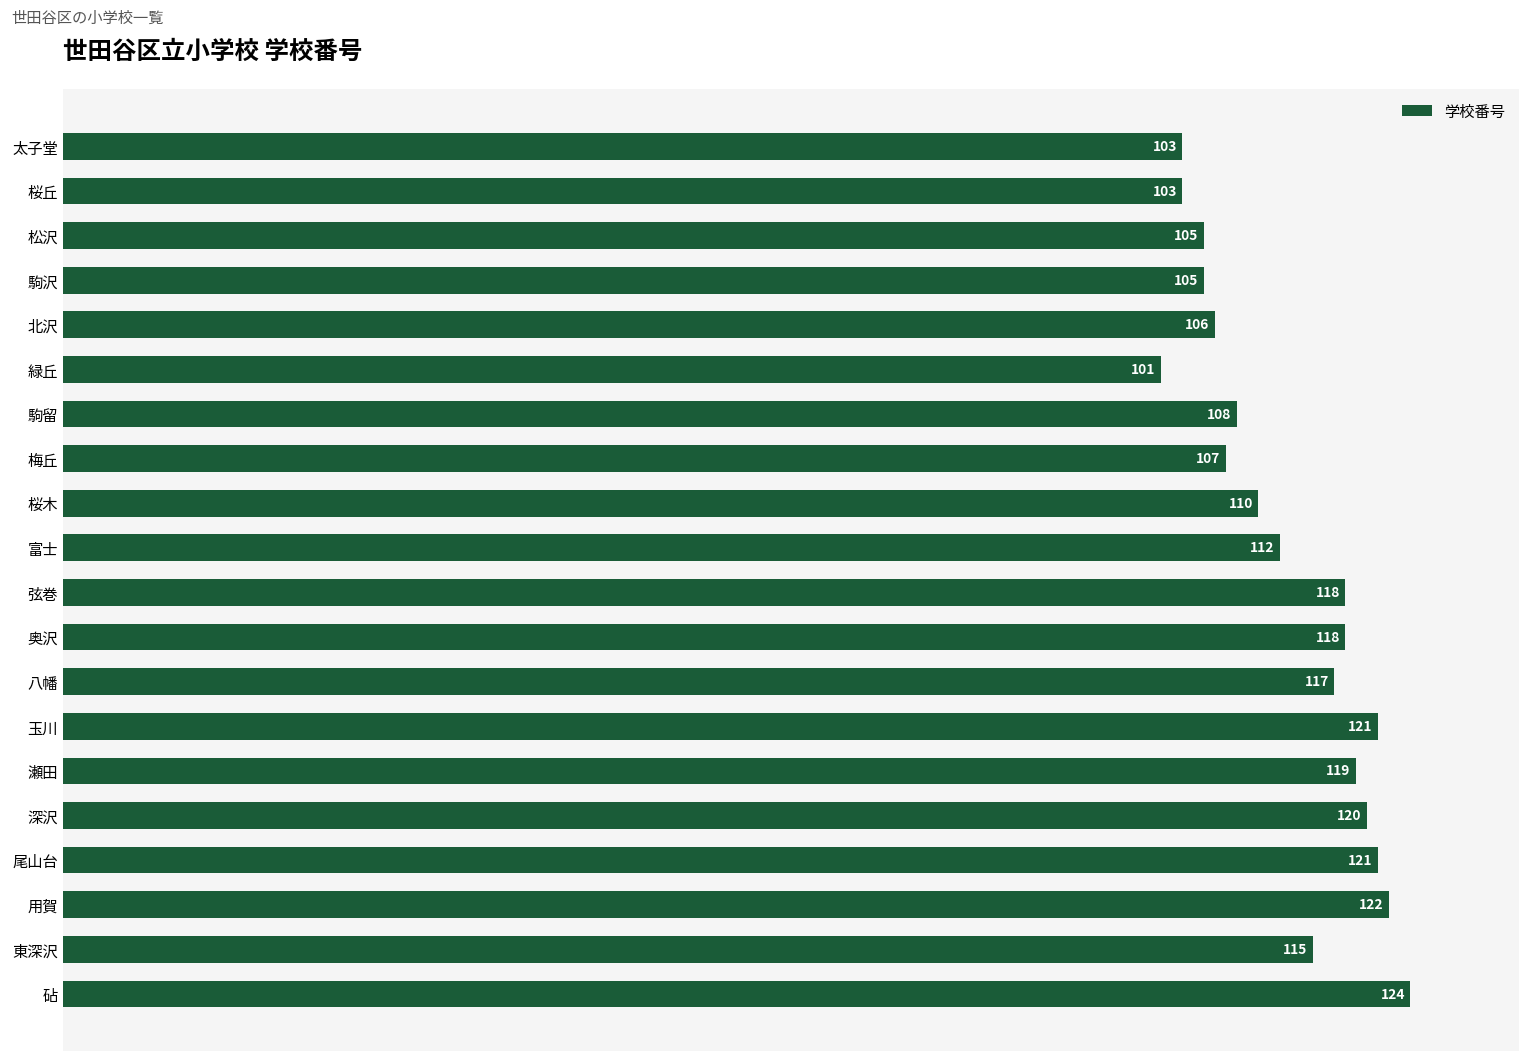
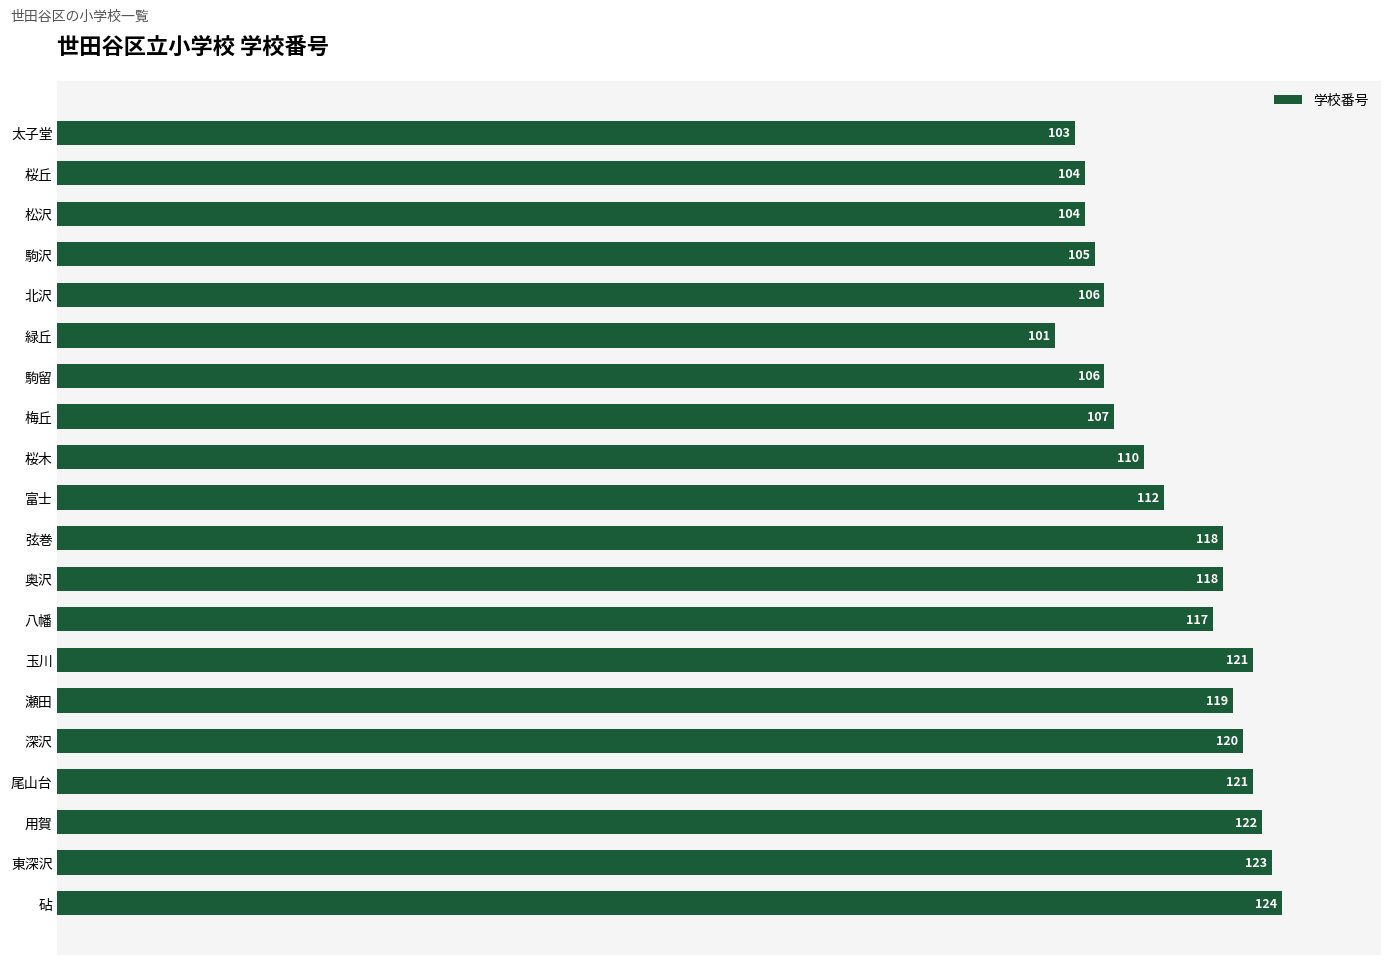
桜丘: 103 -> 104
松沢: 105 -> 104
駒留: 108 -> 106
東深沢: 115 -> 123
